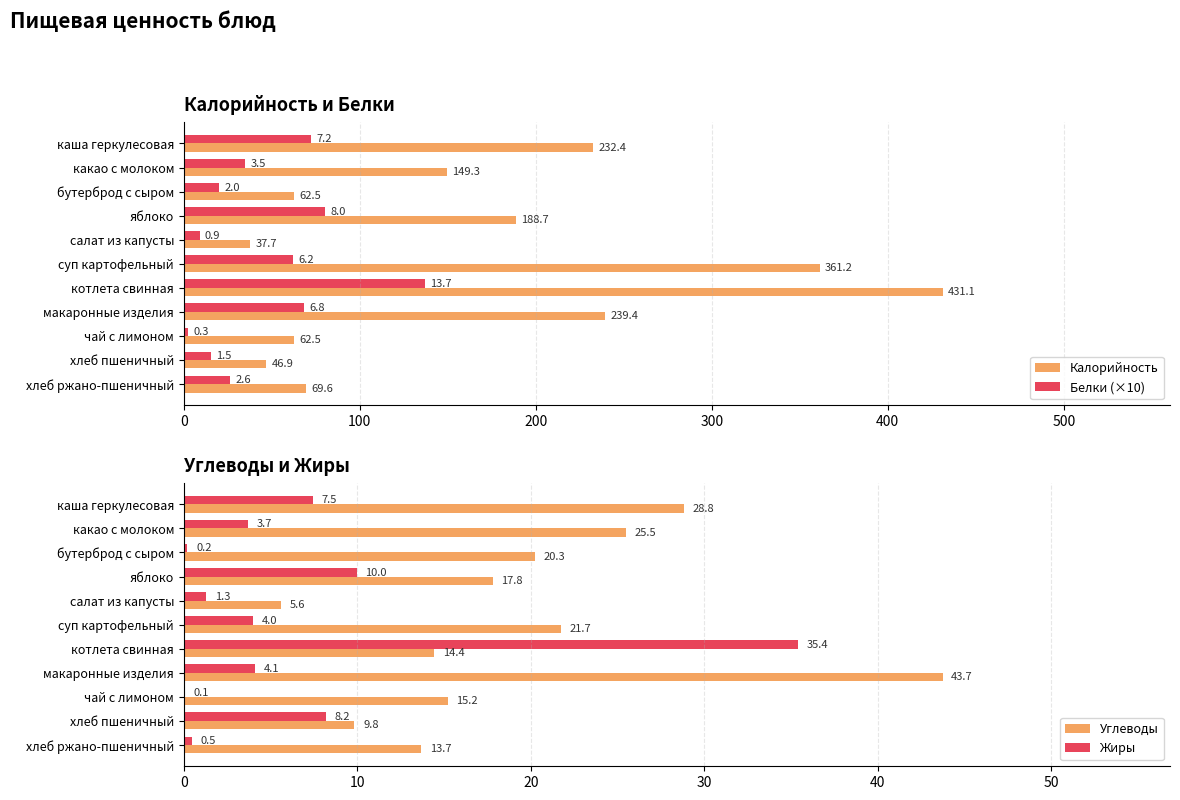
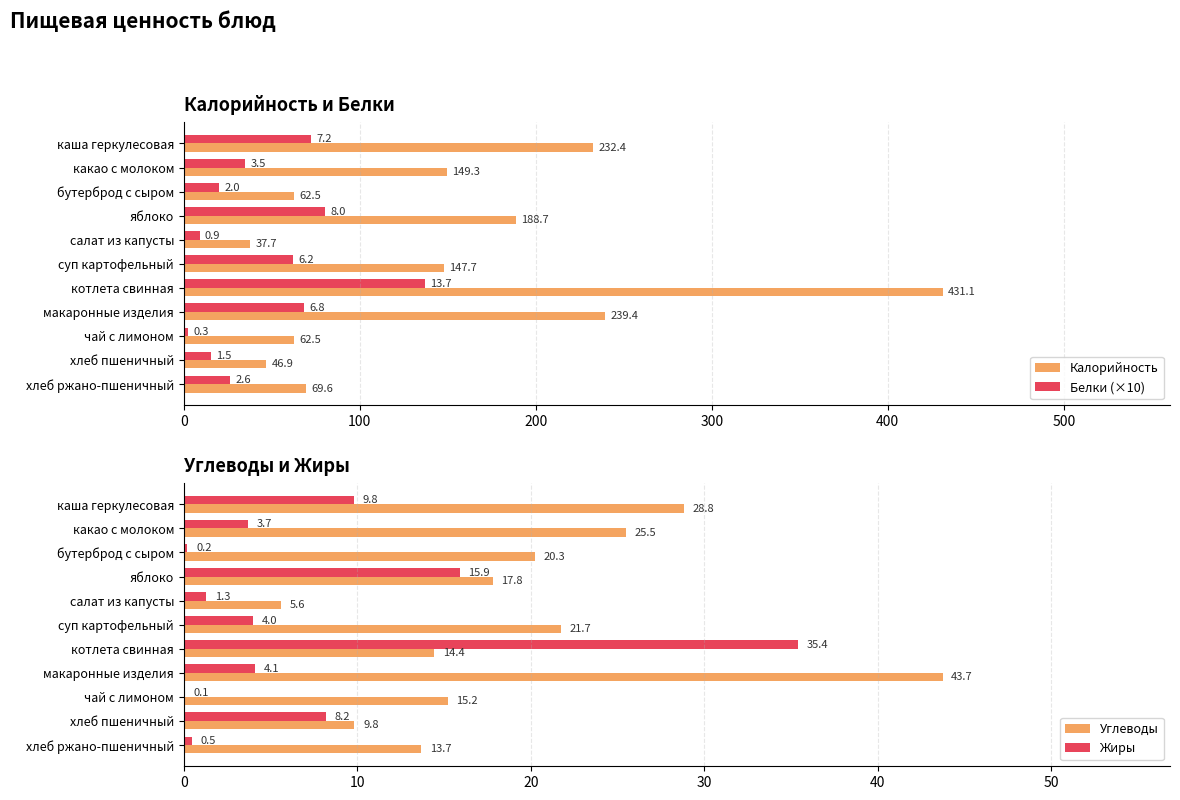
Калорийность и Белки, Калорийность, суп картофельный: 361.2 -> 147.7
Углеводы и Жиры, Жиры, каша геркулесовая: 7.5 -> 9.8
Углеводы и Жиры, Жиры, яблоко: 10.0 -> 15.9
